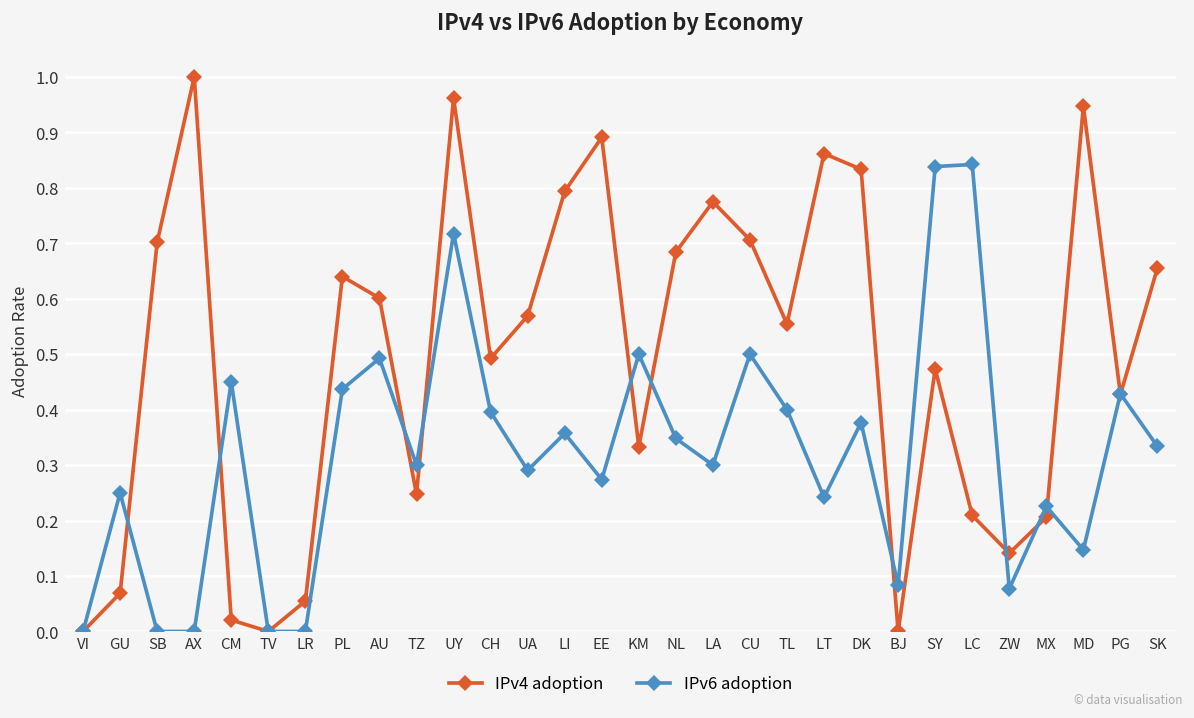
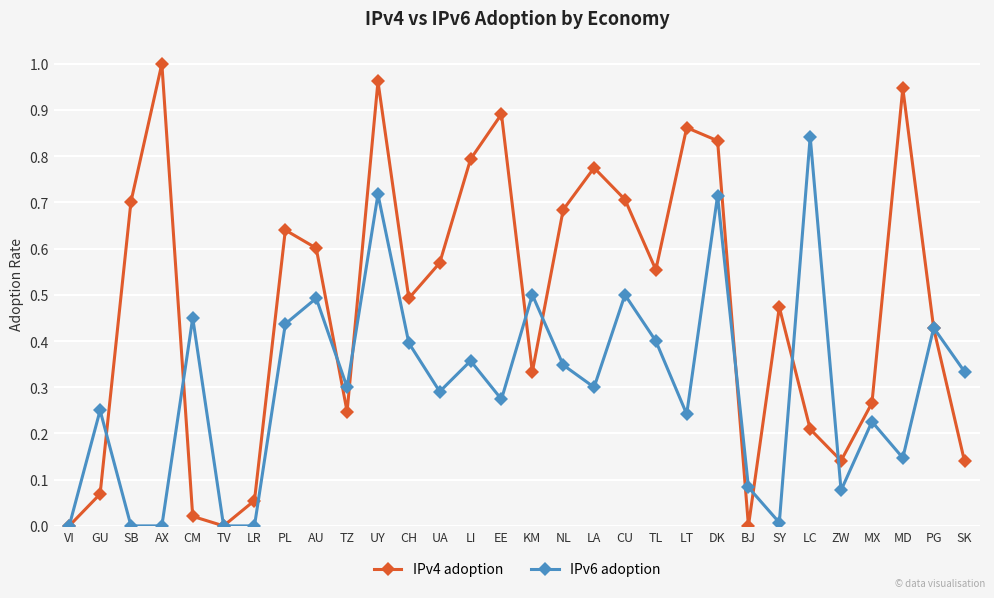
IPv6 adoption, DK: 0.38 -> 0.71
IPv6 adoption, SY: 0.84 -> 0.01
IPv4 adoption, MX: 0.21 -> 0.27
IPv4 adoption, SK: 0.66 -> 0.14
